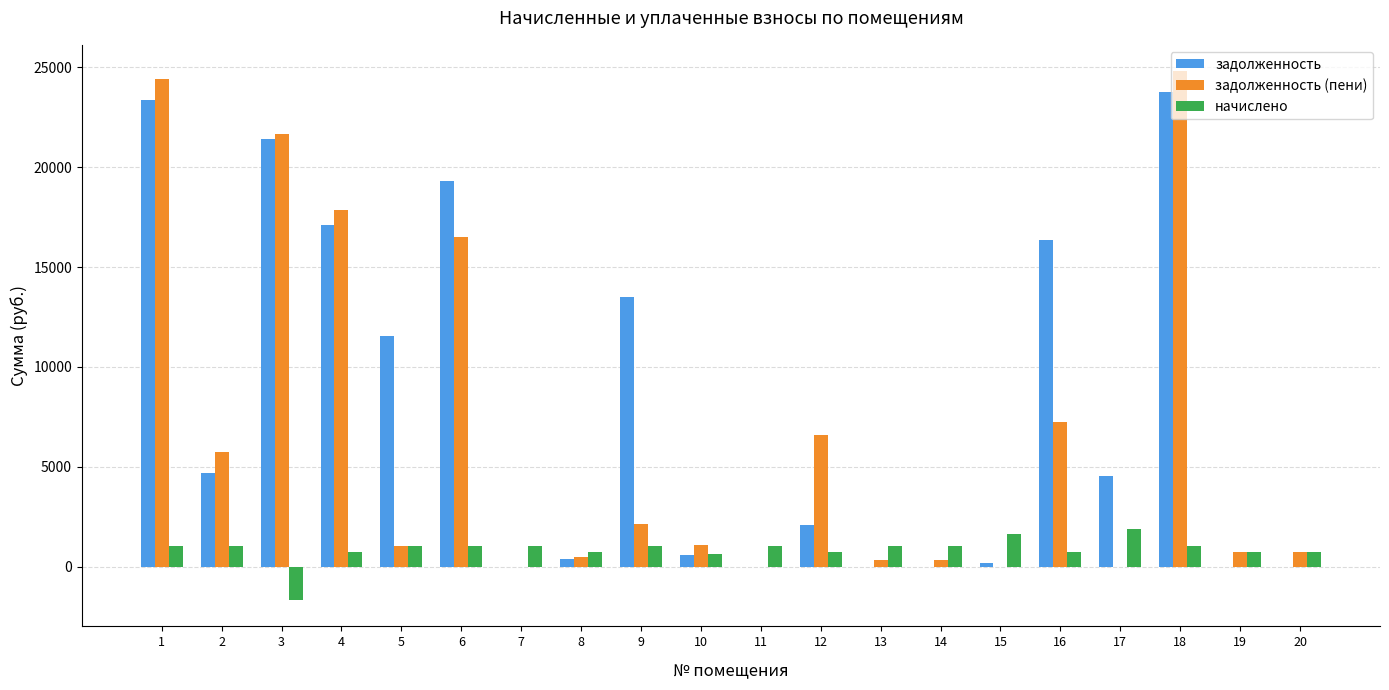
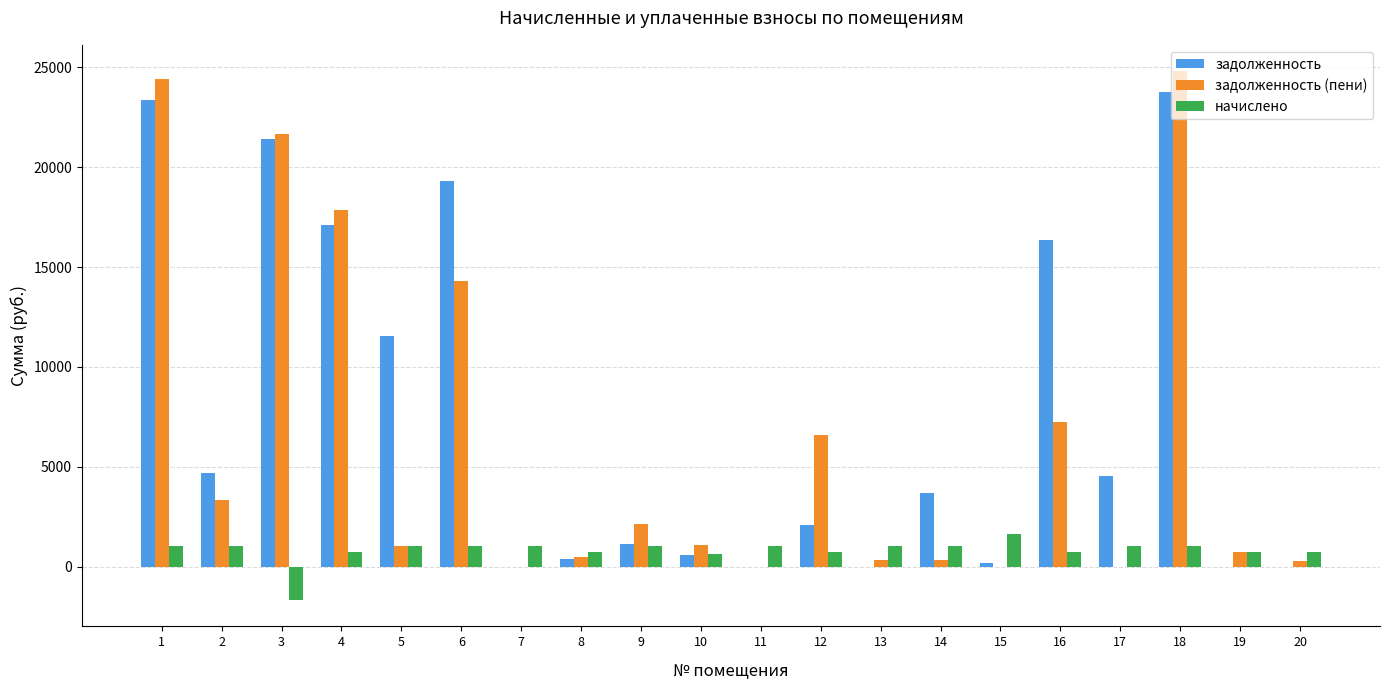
задолженность (пени), 2: 5700 -> 3400
задолженность (пени), 6: 16500 -> 14300
задолженность, 9: 13500 -> 1100
задолженность, 14: 0 -> 3700
начислено, 17: 1900 -> 1000
задолженность (пени), 20: 700 -> 300
